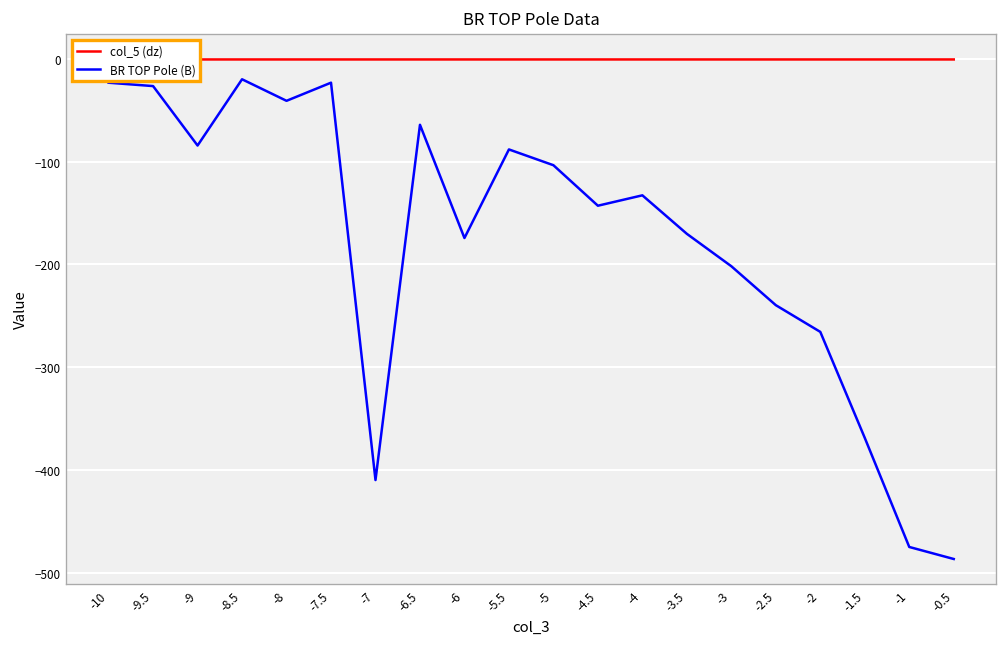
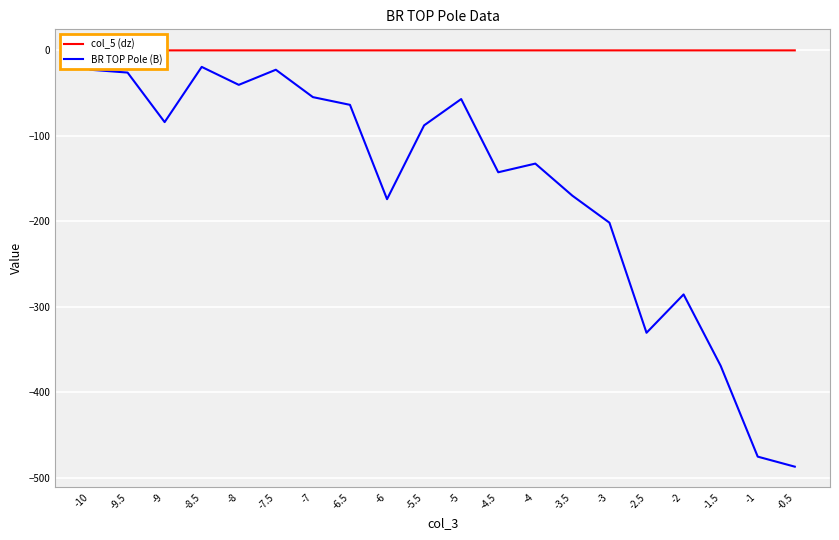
BR TOP Pole (B), -7: -410 -> -60
BR TOP Pole (B), -5: -100 -> -60
BR TOP Pole (B), -2.5: -240 -> -330
BR TOP Pole (B), -2: -270 -> -290
